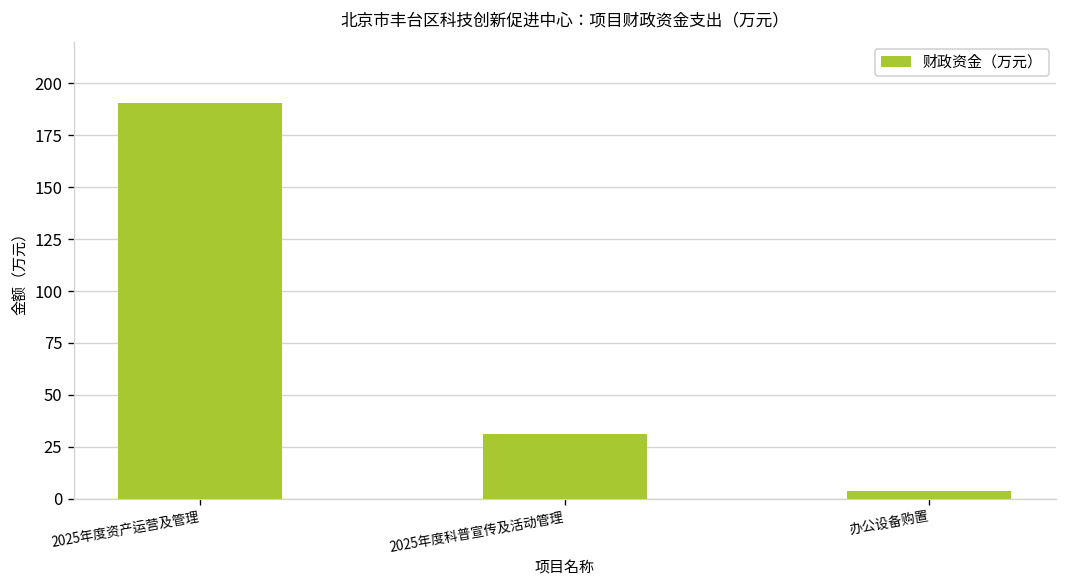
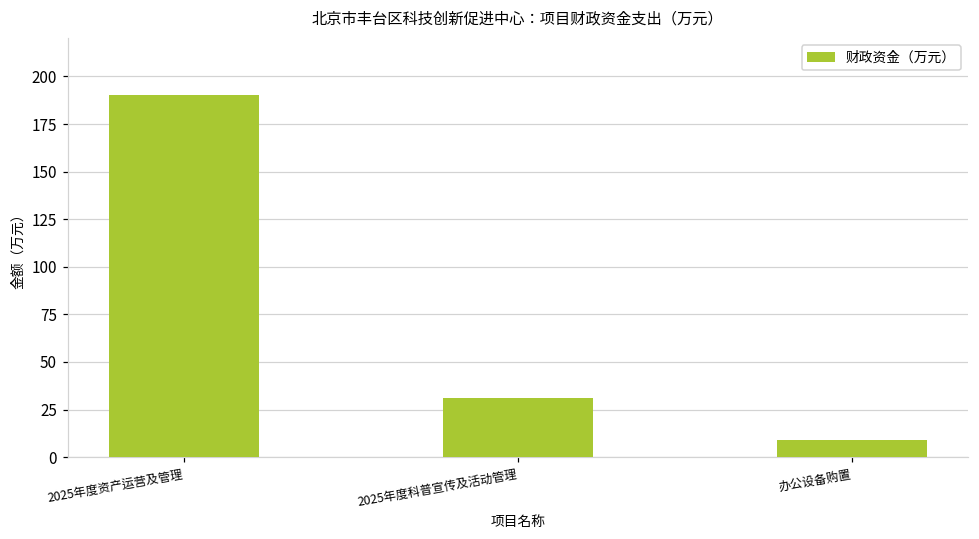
办公设备购置: 4 -> 9
